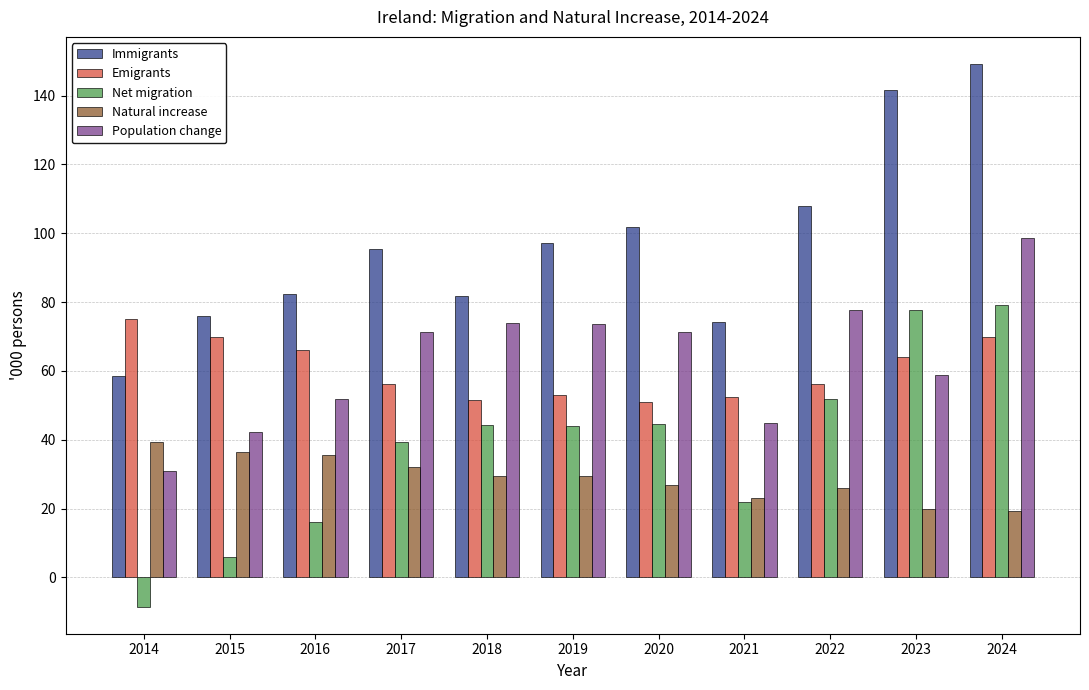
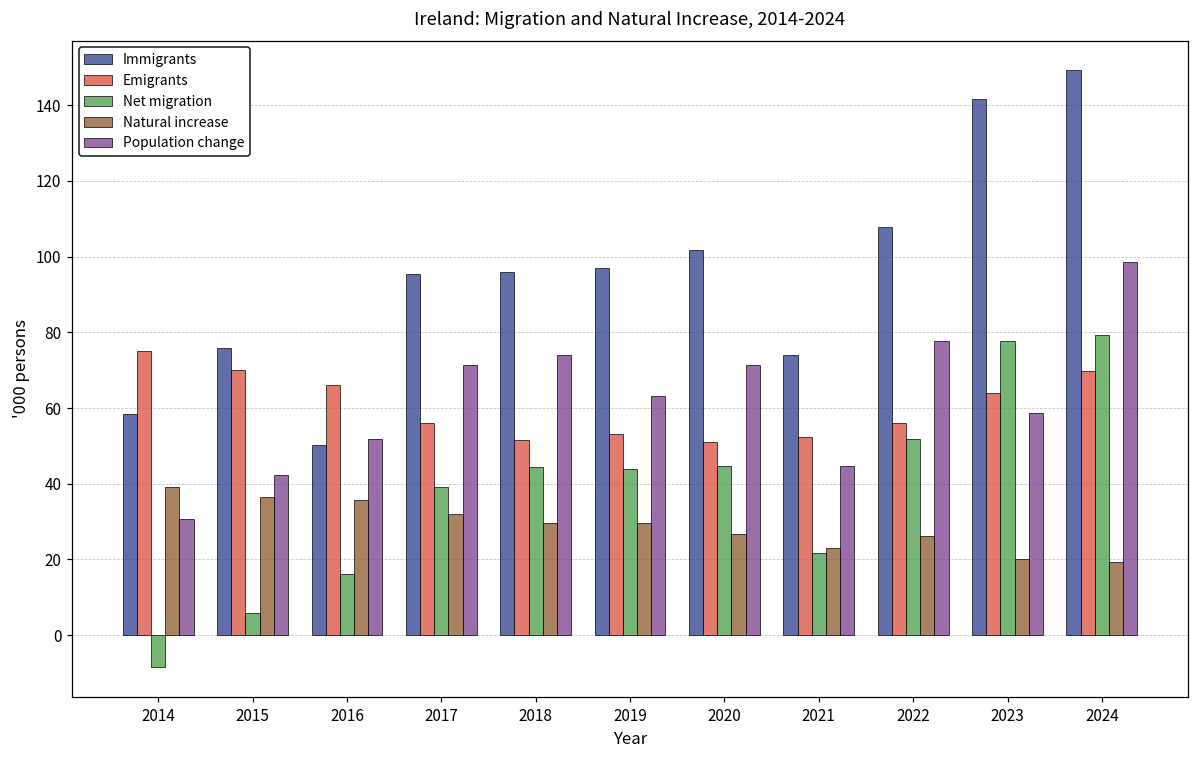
Immigrants, 2016: 82 -> 50
Immigrants, 2018: 82 -> 96
Population change, 2019: 74 -> 63
